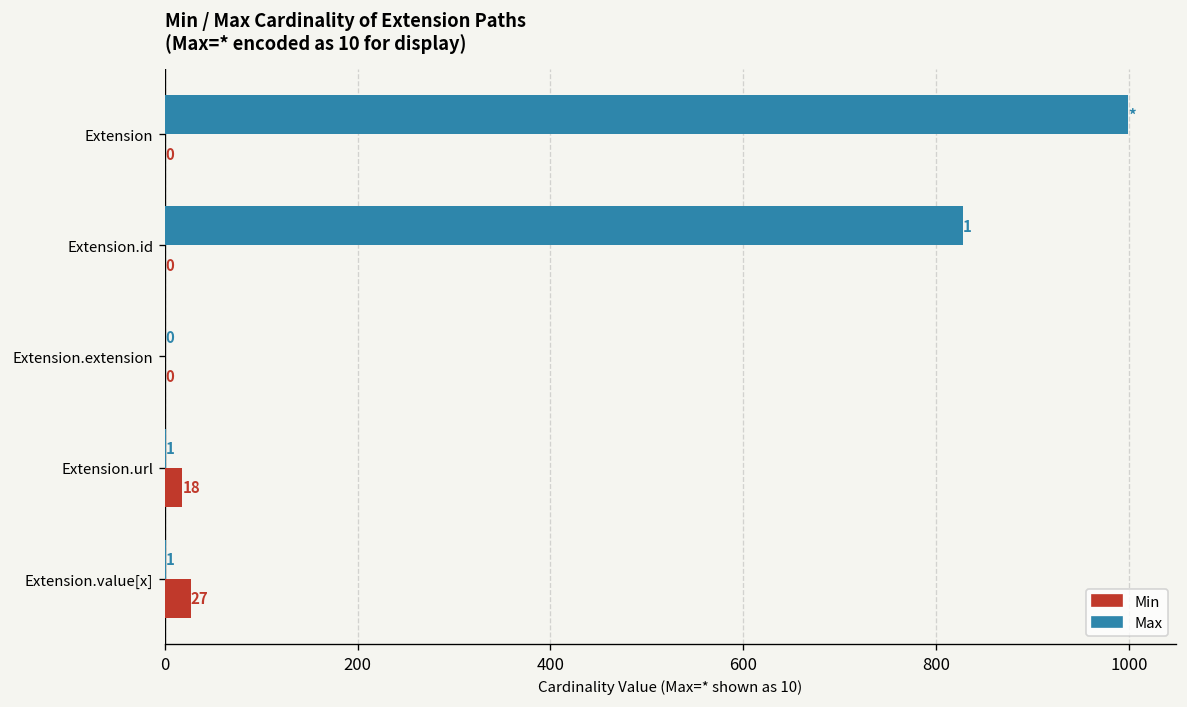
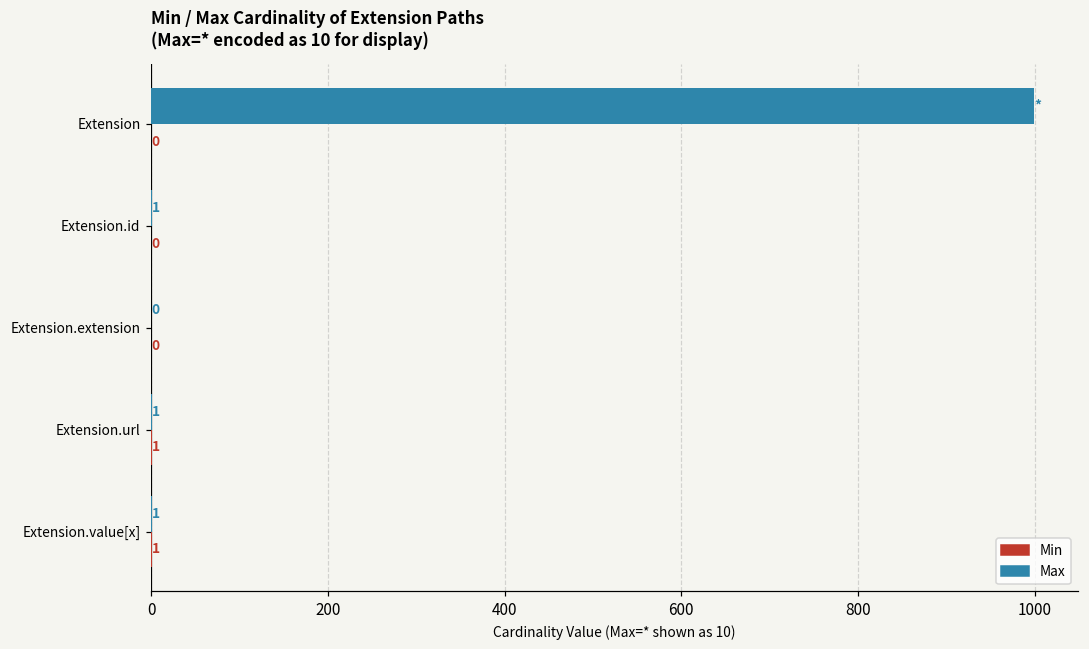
Max, Extension.id: 830 -> 0
Min, Extension.url: 18 -> 1
Min, Extension.value[x]: 27 -> 1
